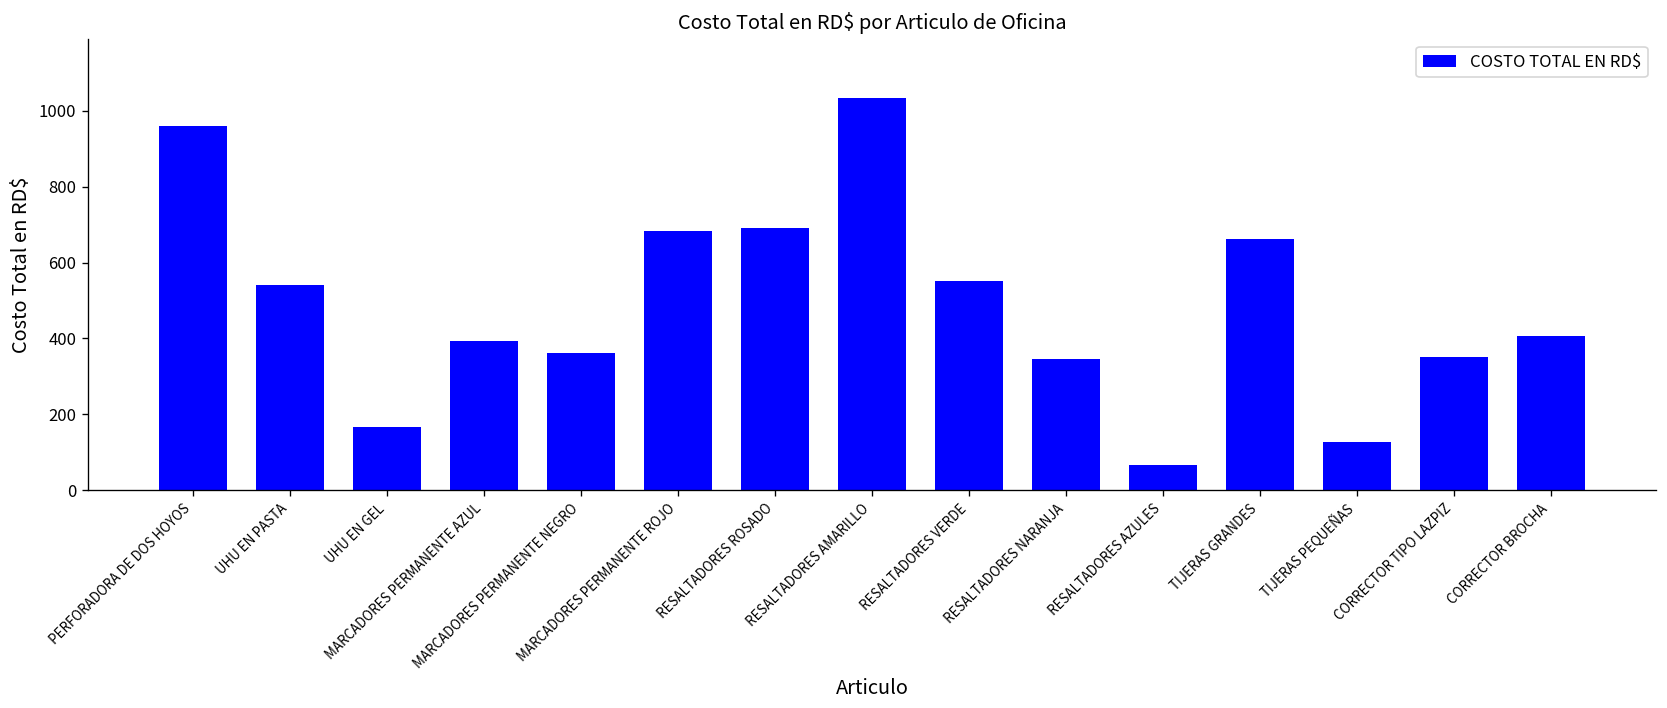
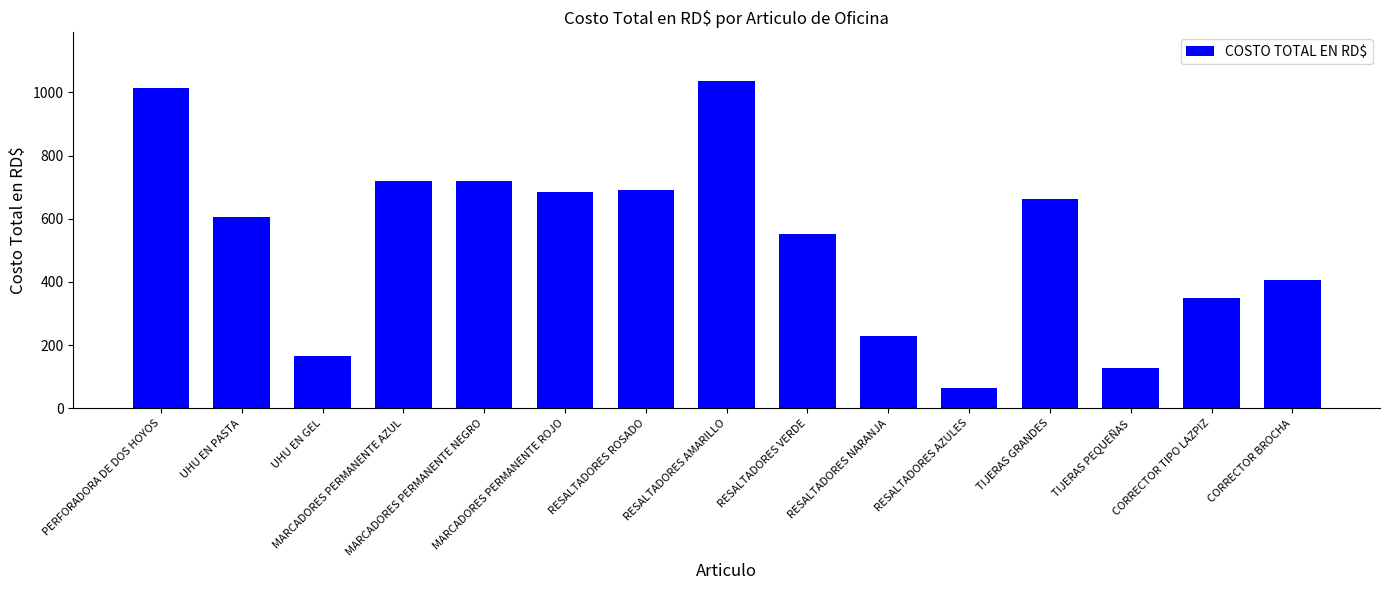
PERFORADORA DE DOS HOYOS: 960 -> 1020
UHU EN PASTA: 540 -> 610
MARCADORES PERMANENTE AZUL: 390 -> 720
MARCADORES PERMANENTE NEGRO: 360 -> 720
RESALTADORES NARANJA: 350 -> 230
